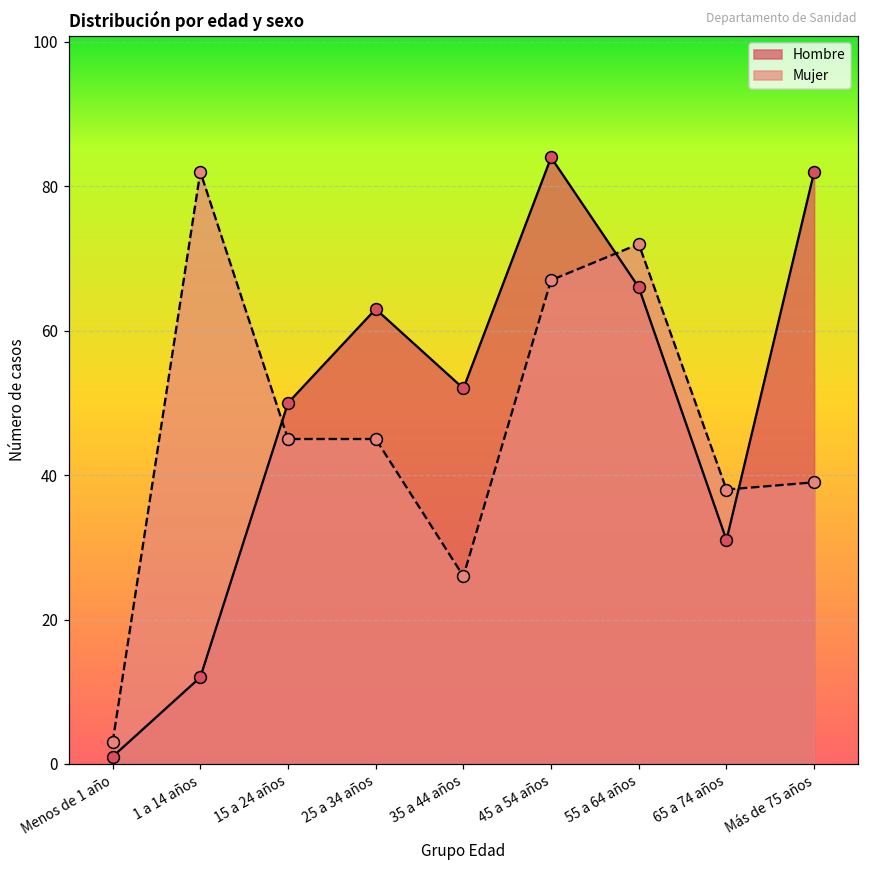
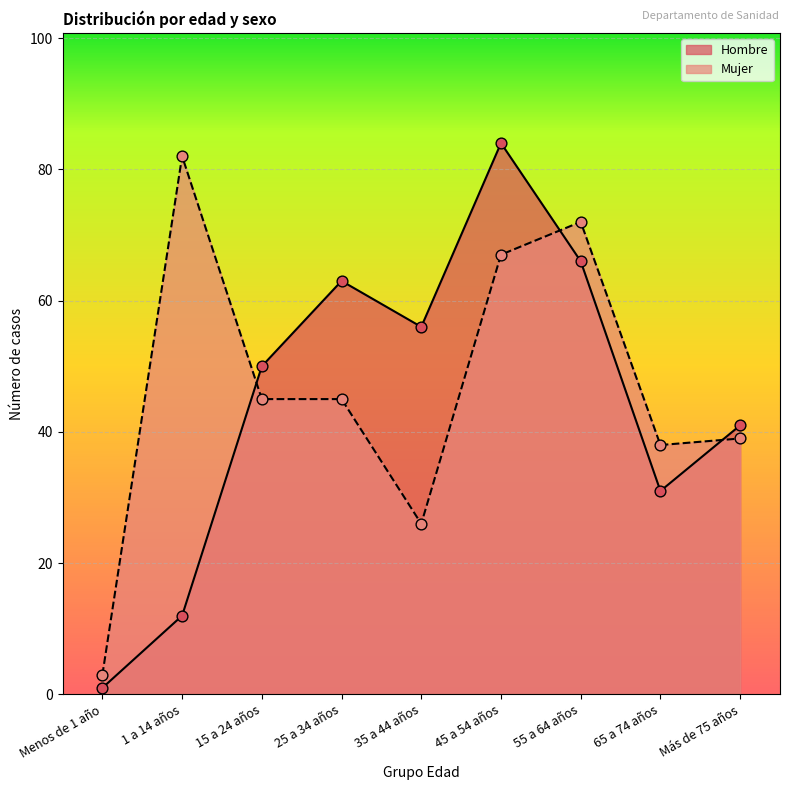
Hombre, 35 a 44 años: 52 -> 56
Hombre, Más de 75 años: 82 -> 41
